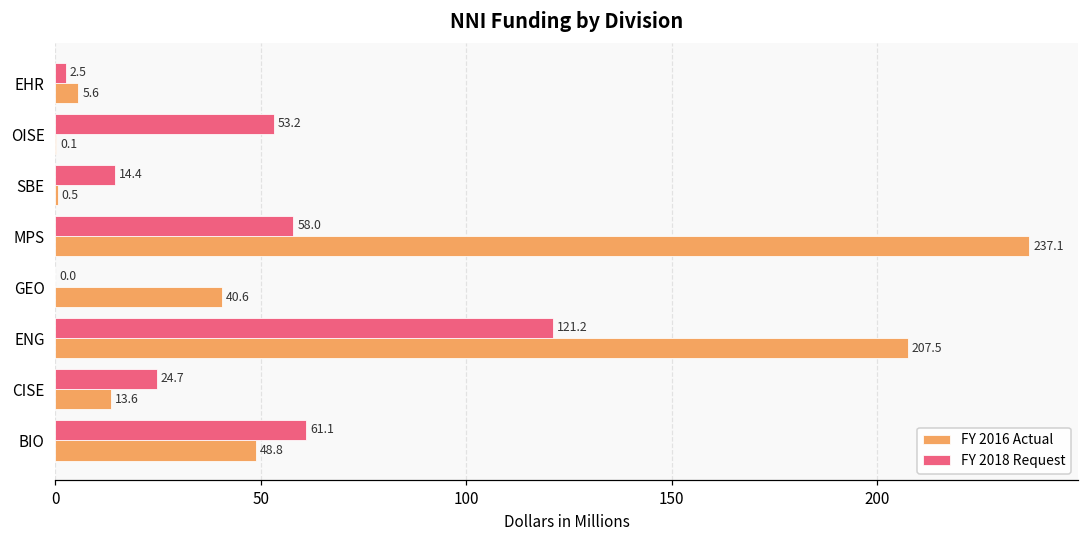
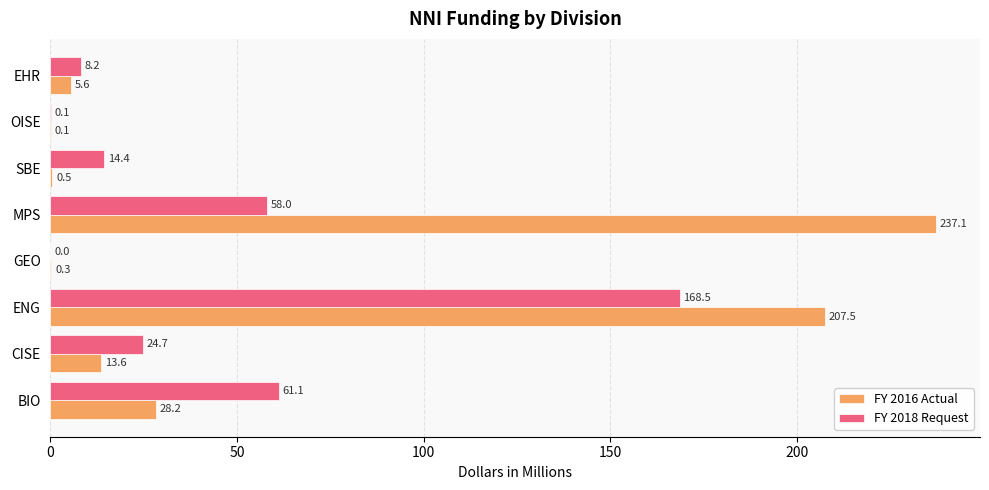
FY 2018 Request, EHR: 2.5 -> 8.2
FY 2018 Request, OISE: 53.2 -> 0.1
FY 2016 Actual, GEO: 40.6 -> 0.3
FY 2018 Request, ENG: 121.2 -> 168.5
FY 2016 Actual, BIO: 48.8 -> 28.2
